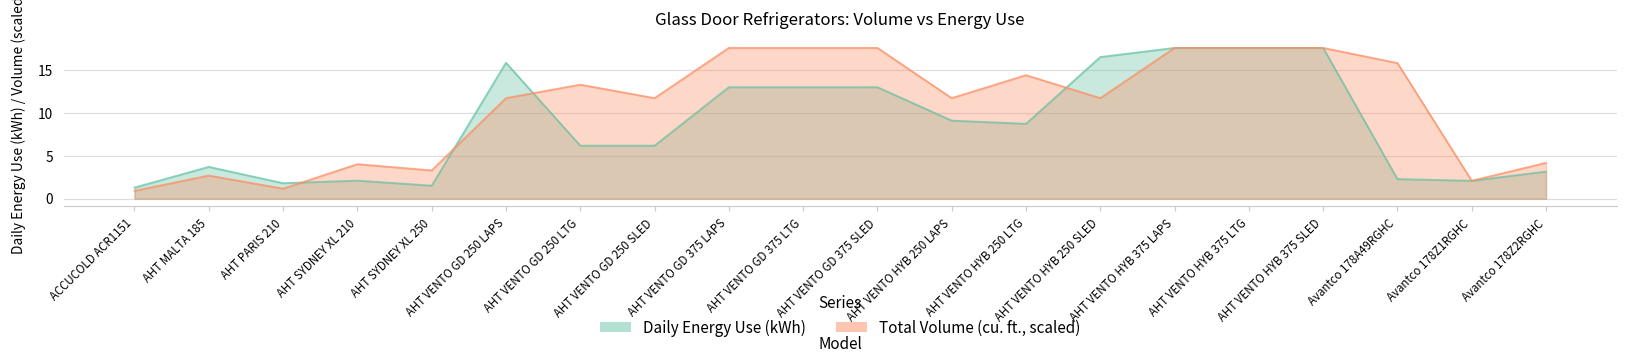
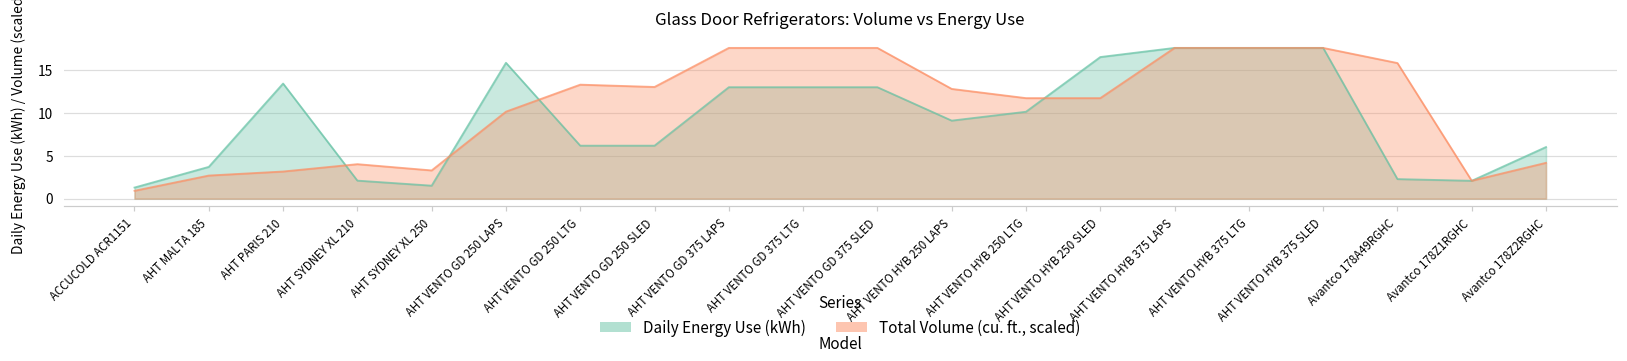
Daily Energy Use (kWh), AHT PARIS 210: 2 -> 13
Total Volume (cu. ft., scaled), AHT PARIS 210: 1 -> 3
Total Volume (cu. ft., scaled), AHT VENTO GD 250 LAPS: 12 -> 10
Total Volume (cu. ft., scaled), AHT VENTO GD 250 SLED: 12 -> 13
Total Volume (cu. ft., scaled), AHT VENTO HYB 250 LAPS: 12 -> 13
Daily Energy Use (kWh), AHT VENTO HYB 250 LTG: 9 -> 10
Total Volume (cu. ft., scaled), AHT VENTO HYB 250 LTG: 14 -> 12
Daily Energy Use (kWh), Avantco 178Z2RGHC: 3 -> 6
